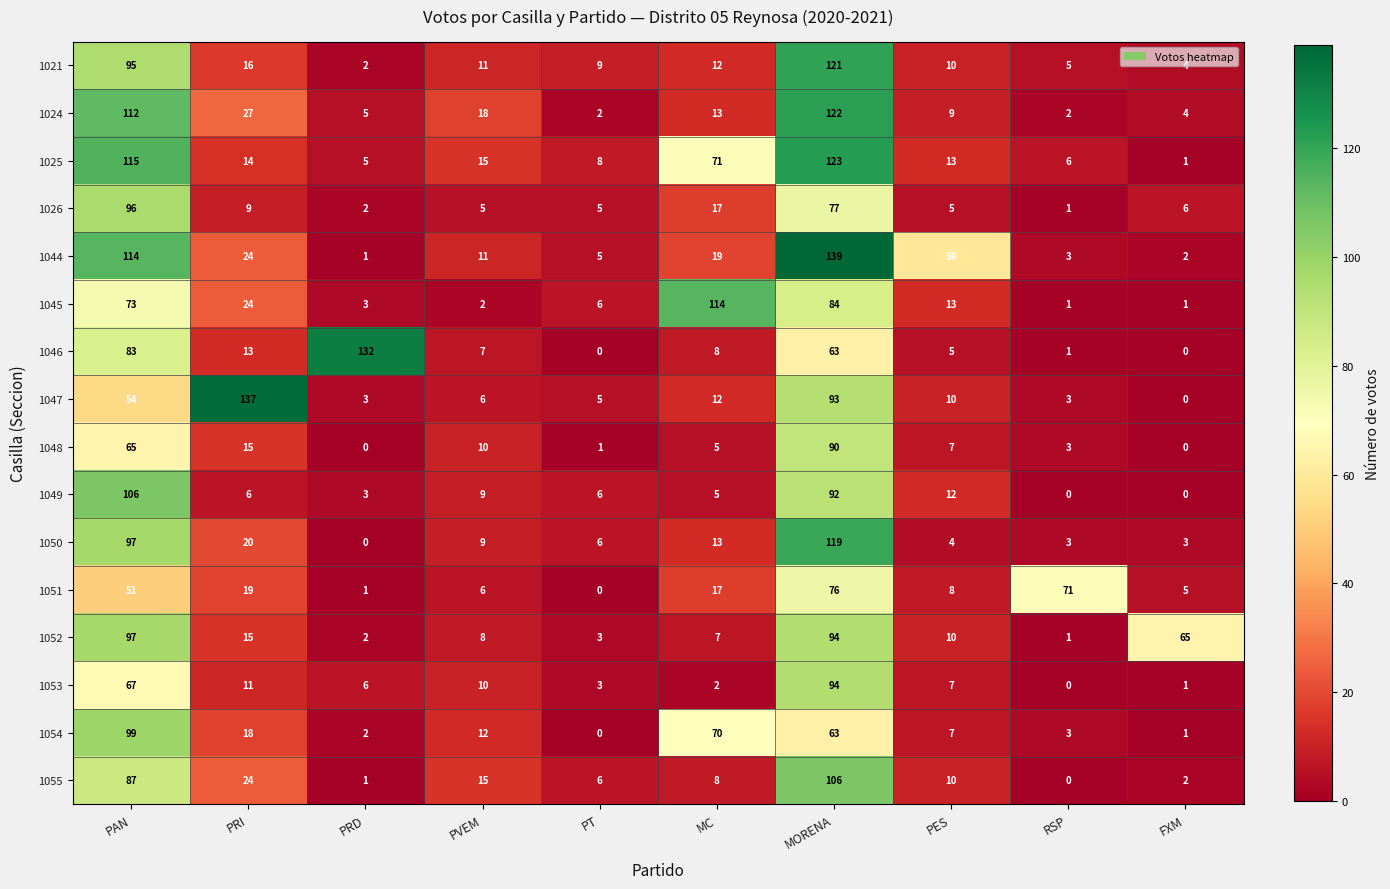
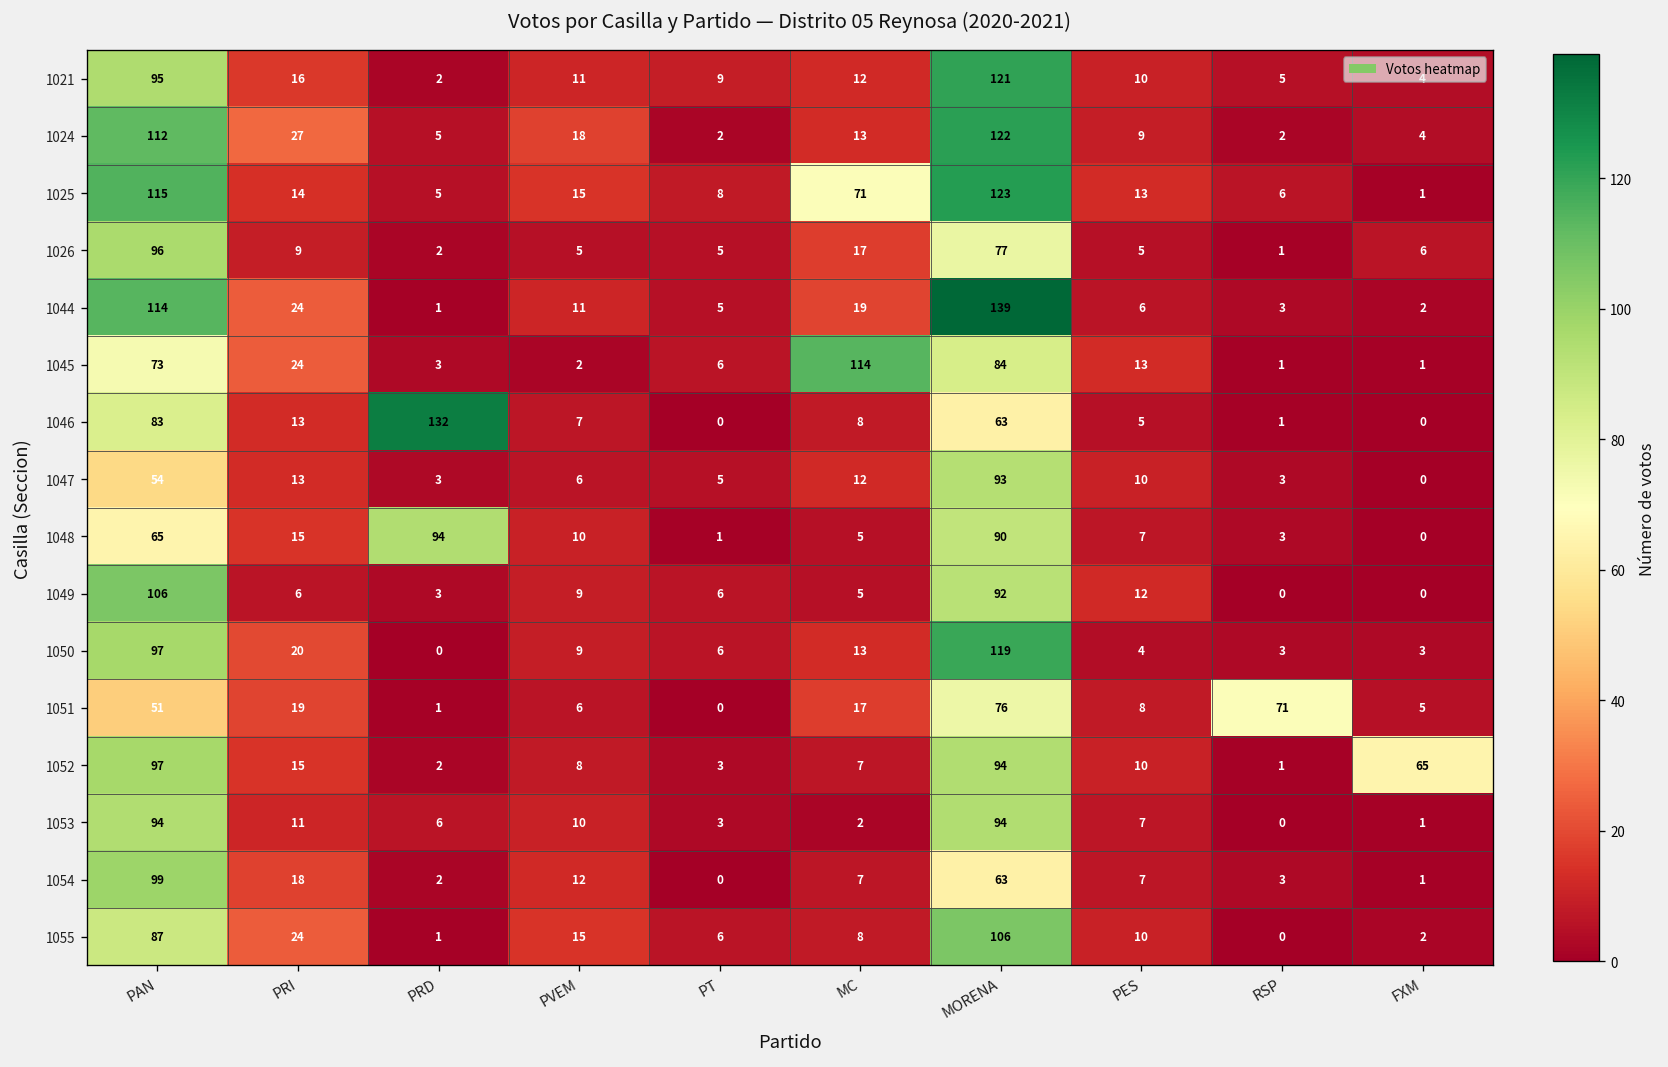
1044, PES: 59 -> 6
1047, PRI: 137 -> 13
1048, PRD: 0 -> 94
1053, PAN: 67 -> 94
1054, MC: 70 -> 7
